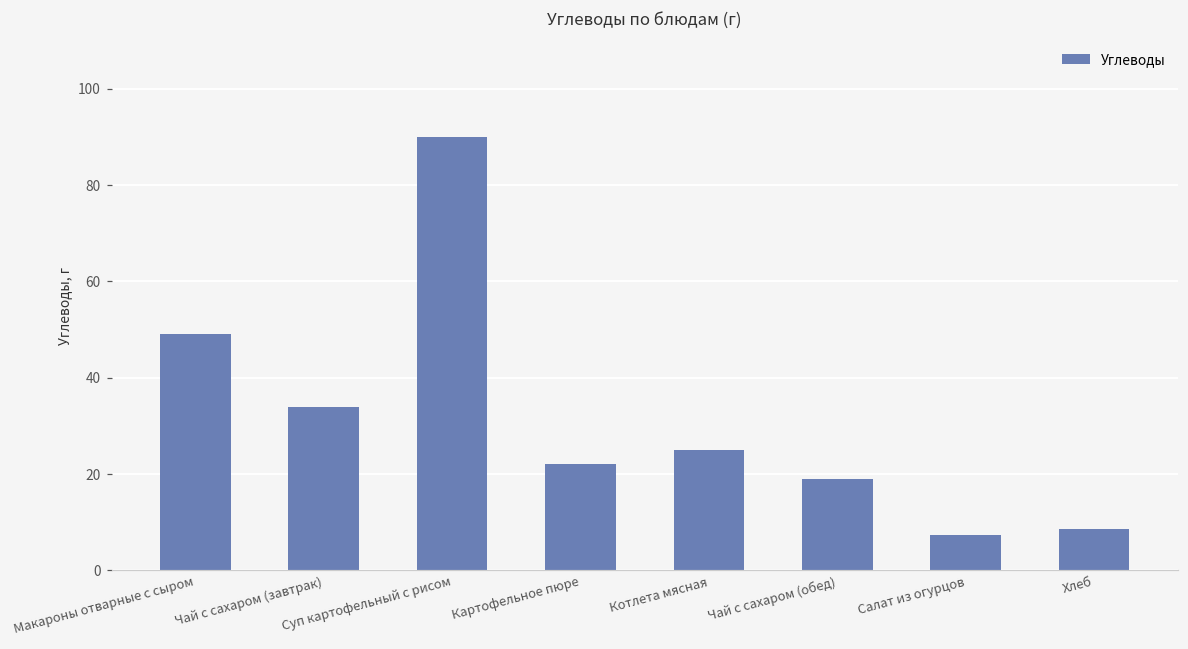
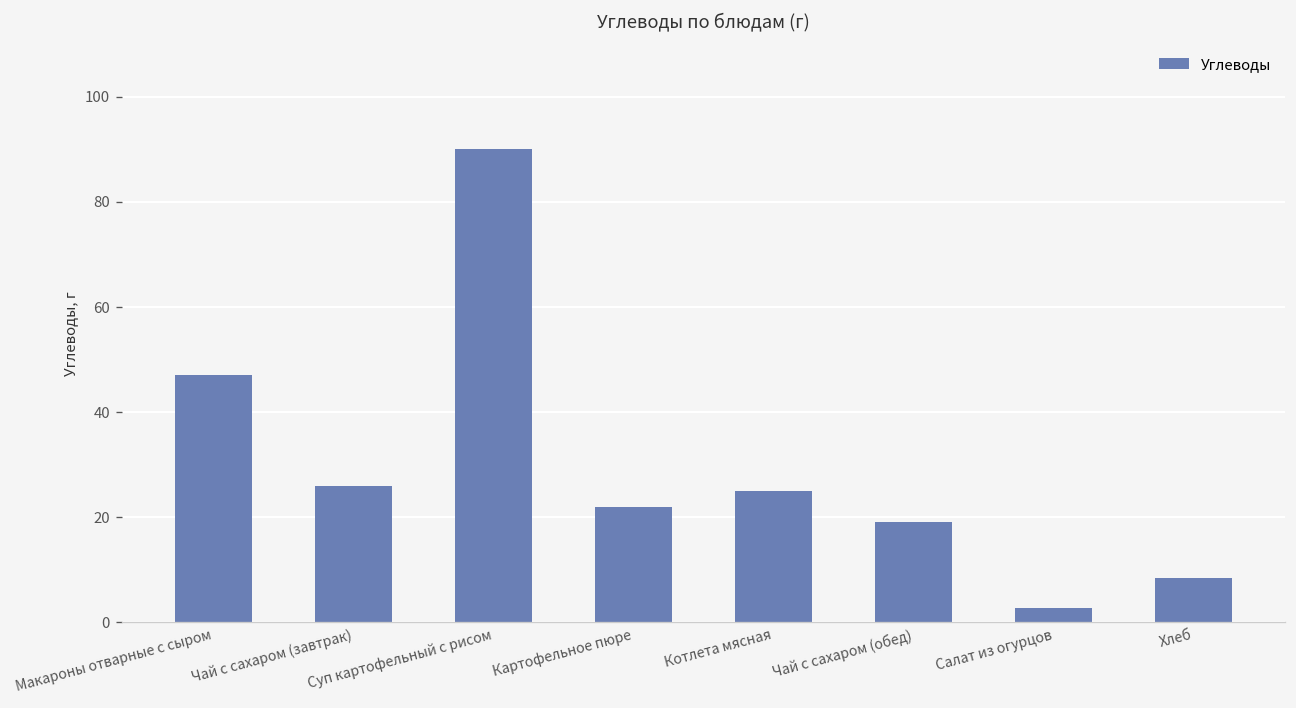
Макароны отварные с сыром: 49 -> 47
Чай с сахаром (завтрак): 34 -> 26
Салат из огурцов: 7 -> 3
